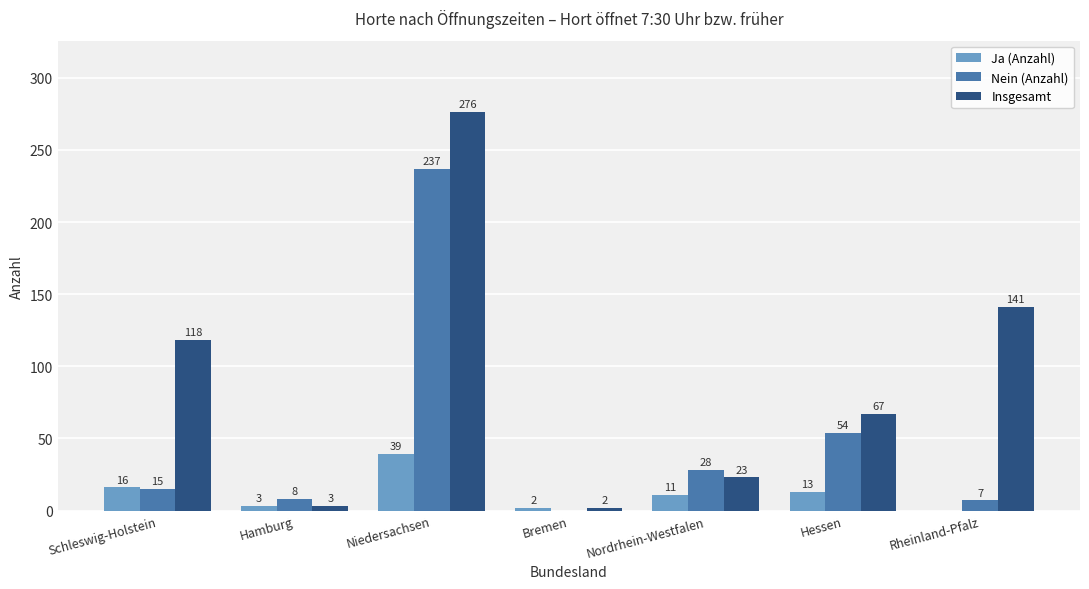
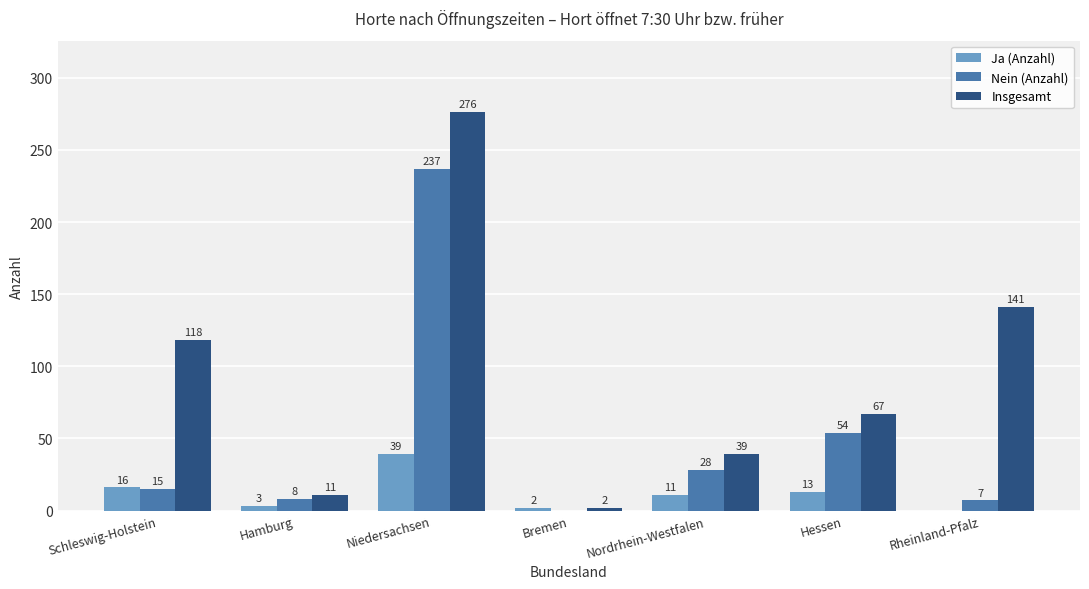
Insgesamt, Hamburg: 3 -> 11
Insgesamt, Nordrhein-Westfalen: 23 -> 39
